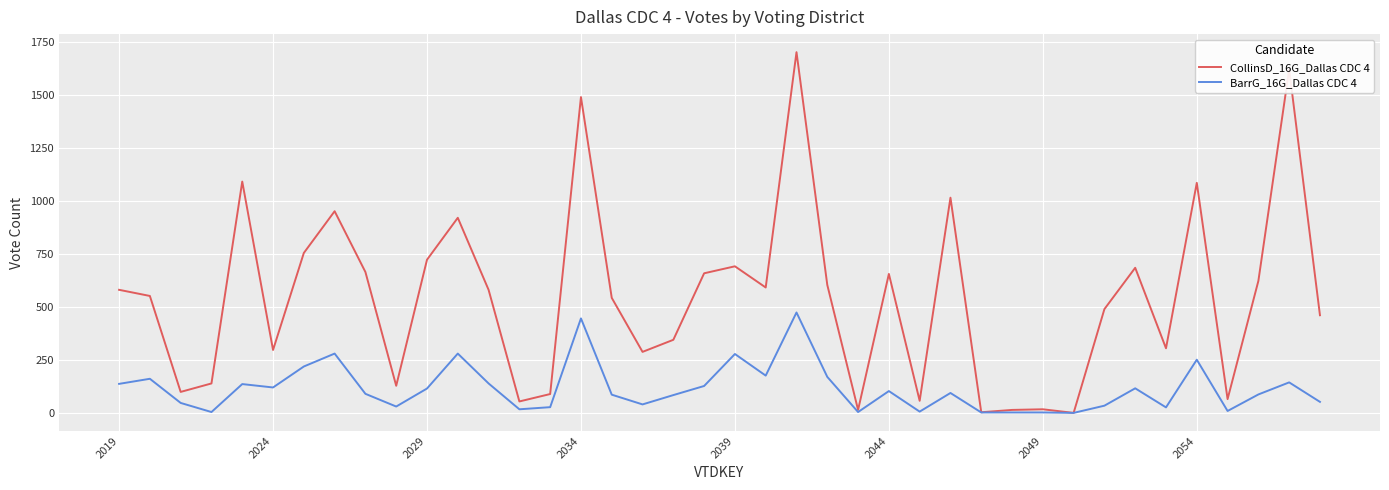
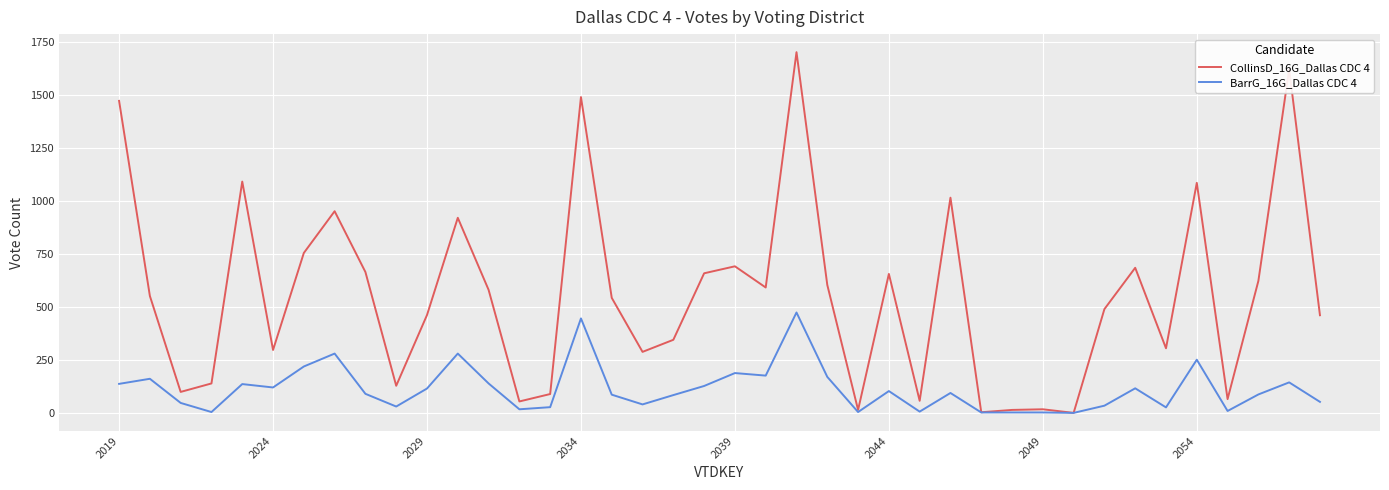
CollinsD_16G_Dallas CDC 4, 2019: 580 -> 1470
CollinsD_16G_Dallas CDC 4, 2029: 720 -> 460
BarrG_16G_Dallas CDC 4, 2039: 280 -> 190
